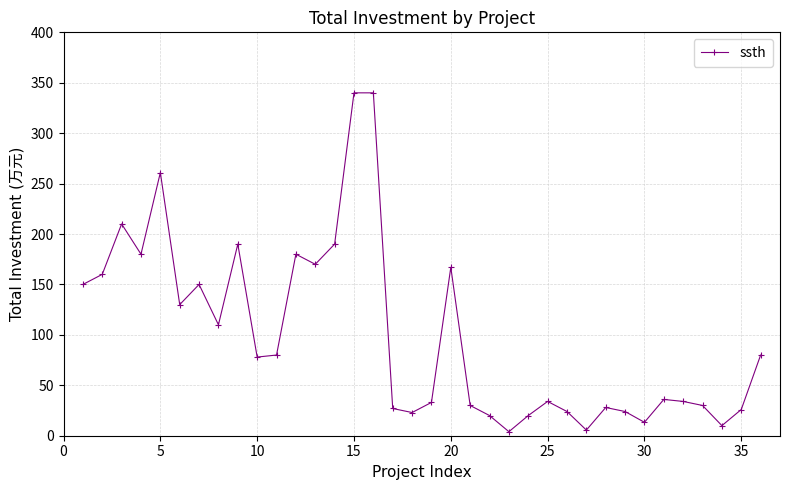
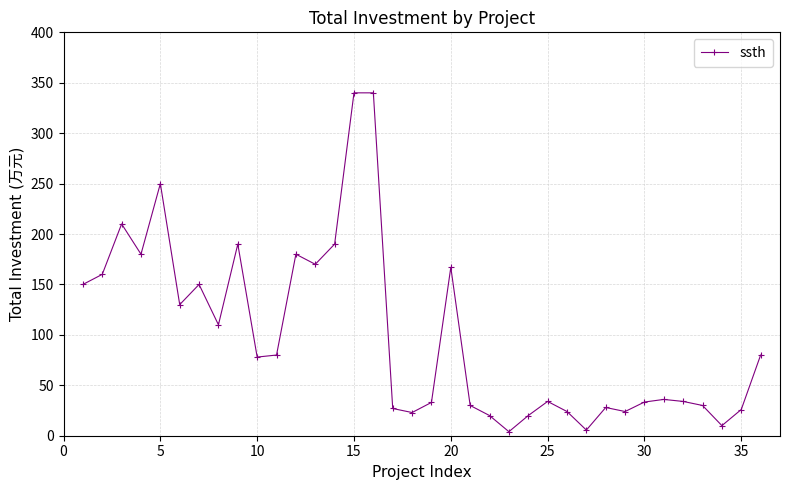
5: 261 -> 250
30: 13 -> 33
